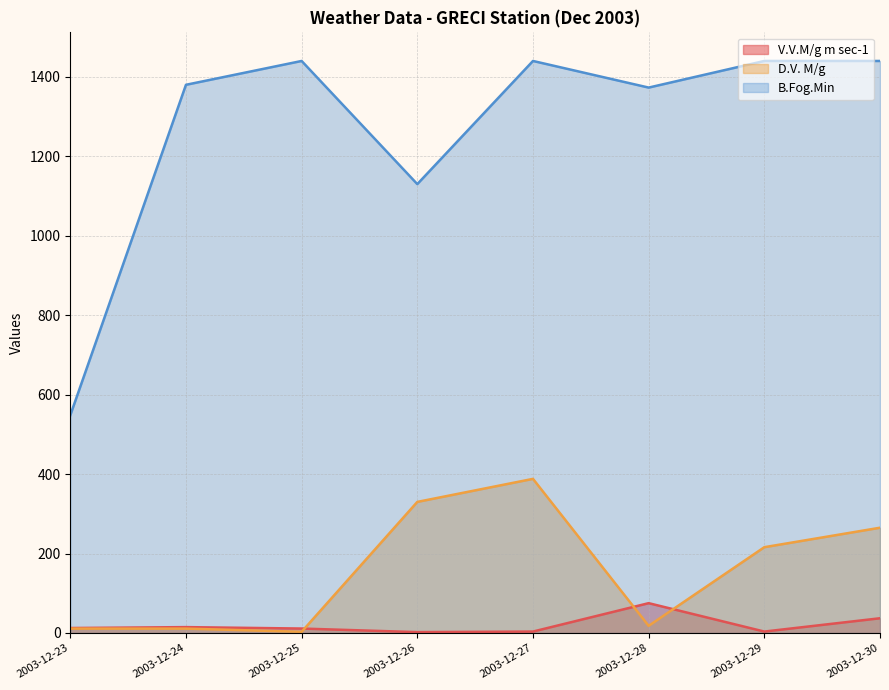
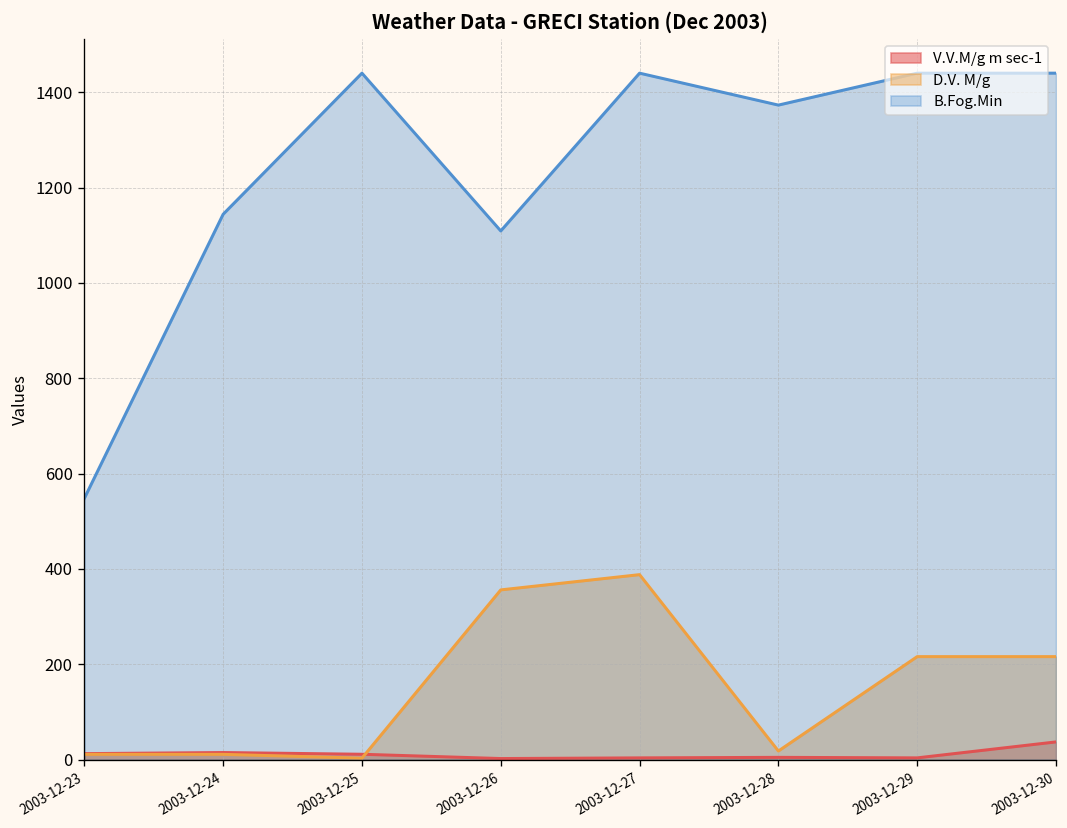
B.Fog.Min, 2003-12-24: 1380 -> 1140
D.V. M/g, 2003-12-26: 330 -> 360
B.Fog.Min, 2003-12-26: 1130 -> 1110
V.V.M/g m sec-1, 2003-12-28: 80 -> 0
D.V. M/g, 2003-12-30: 270 -> 220
